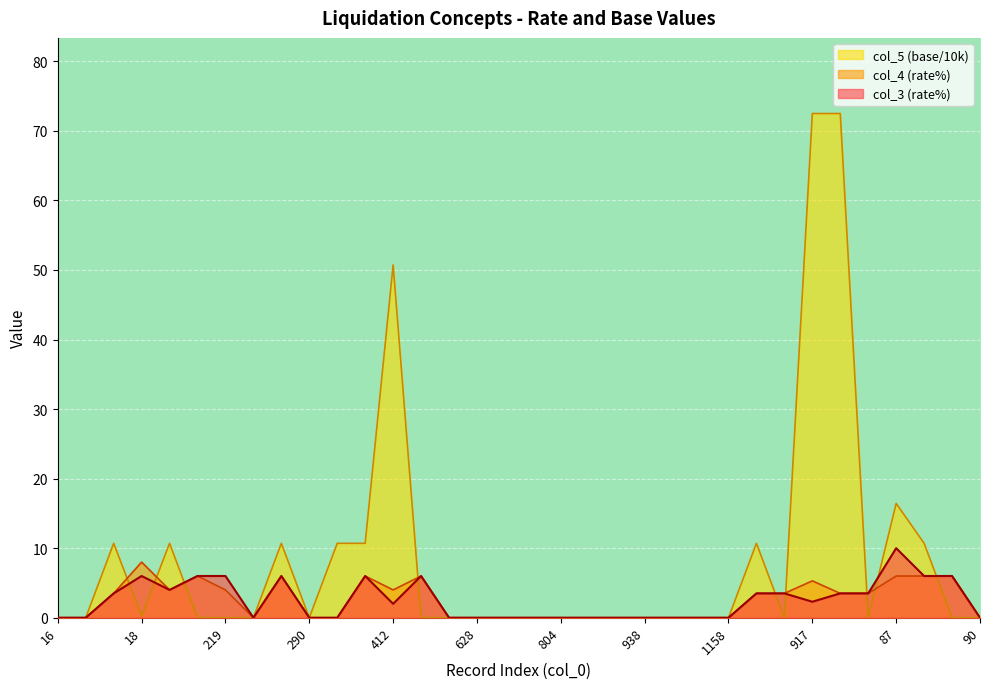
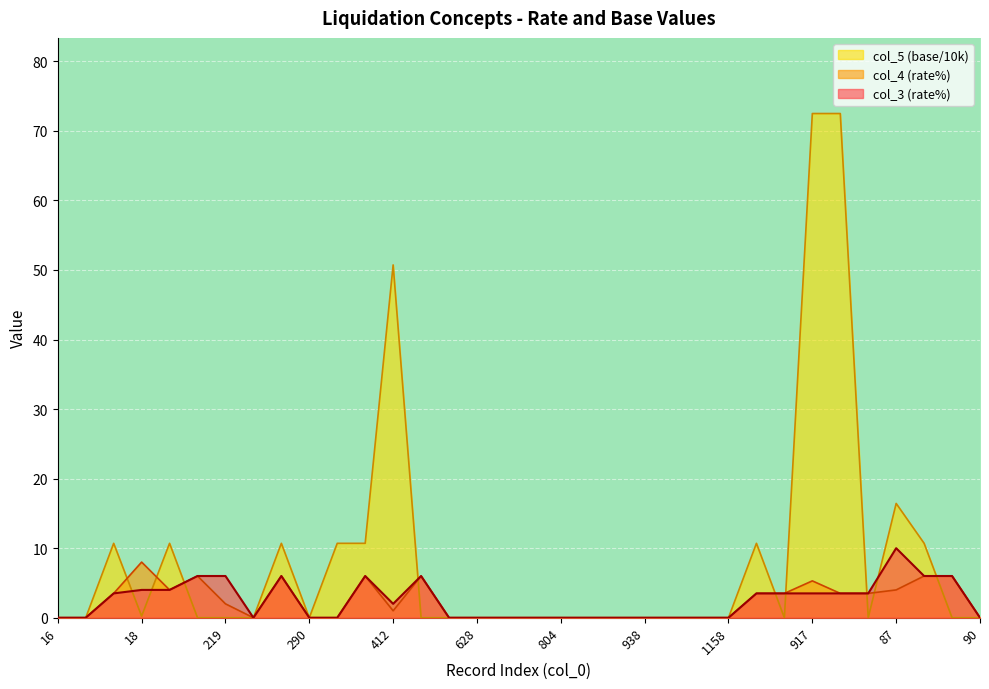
col_3 (rate%), 18: 6 -> 4
col_4 (rate%), 219: 4 -> 2
col_4 (rate%), 412: 4 -> 1
col_3 (rate%), 917: 2 -> 4
col_4 (rate%), 87: 6 -> 4
